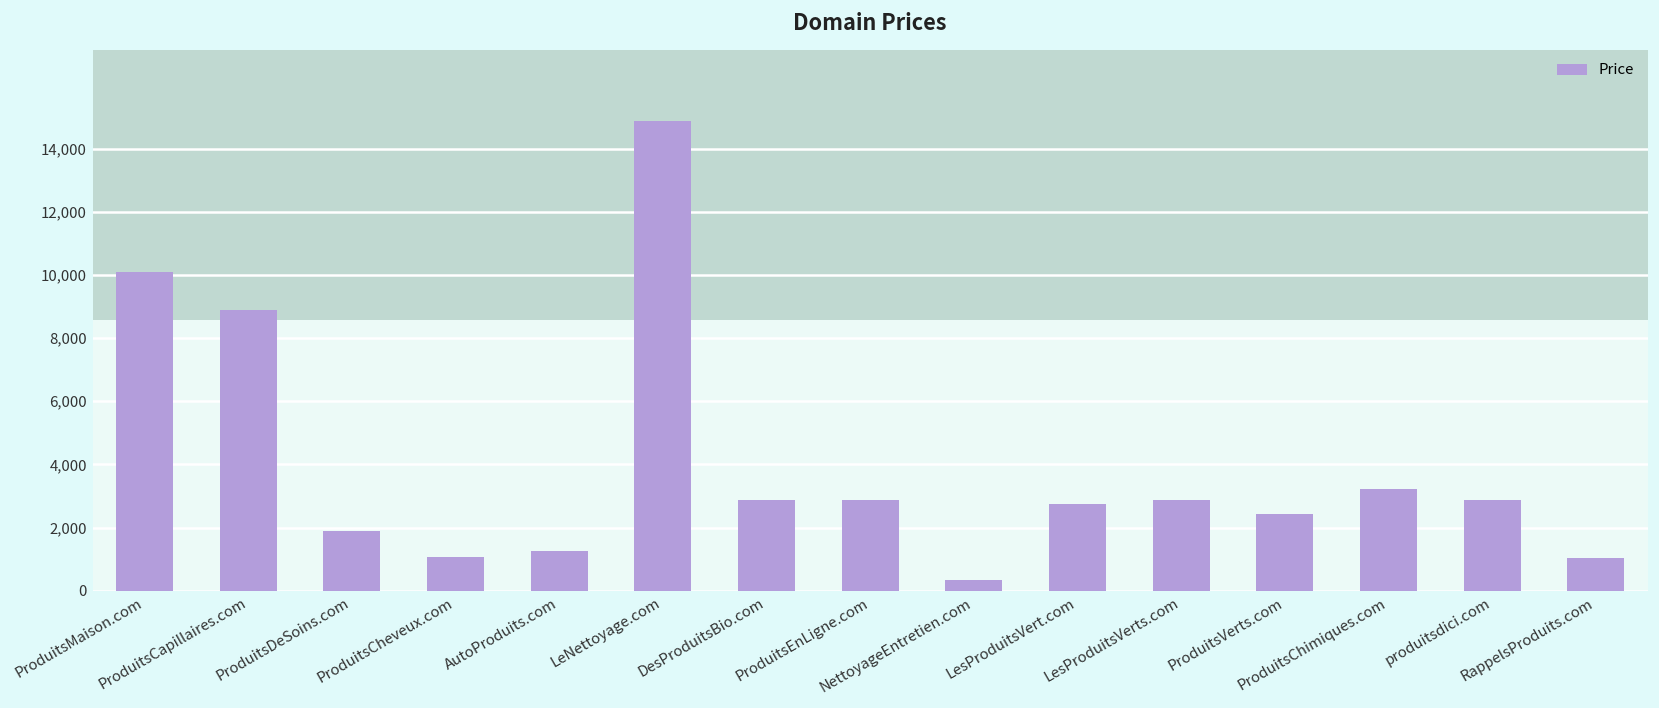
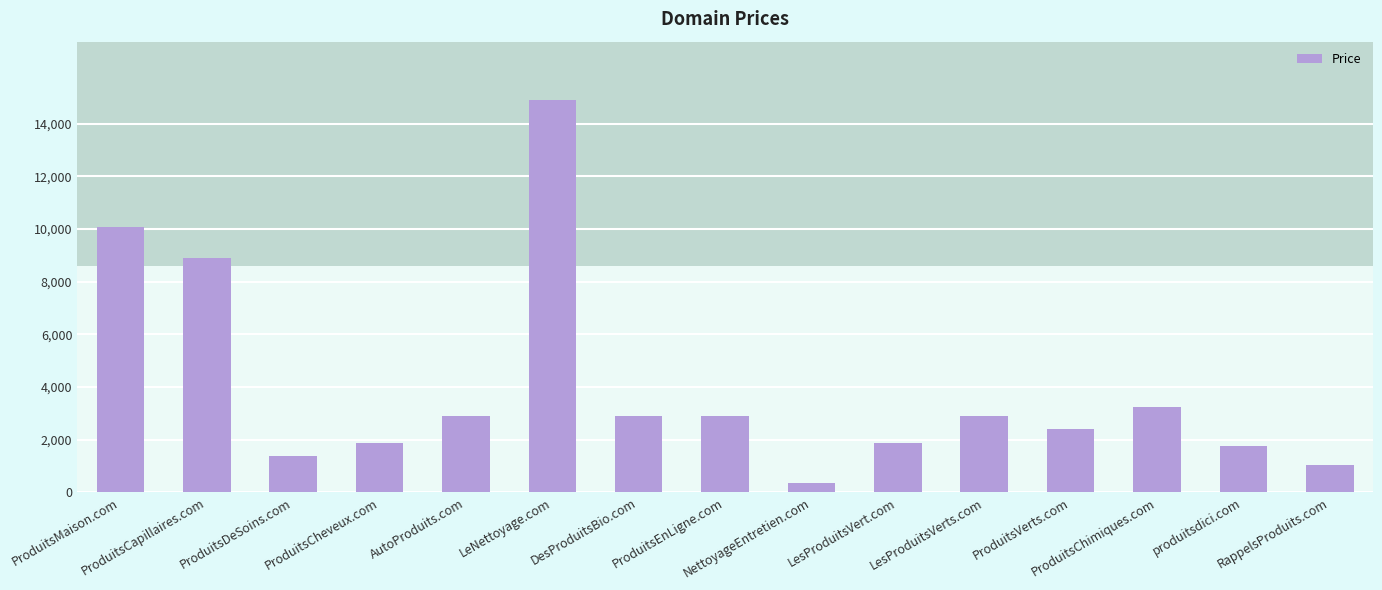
ProduitsDeSoins.com: 1,900 -> 1,400
ProduitsCheveux.com: 1,100 -> 1,900
AutoProduits.com: 1,200 -> 2,900
LesProduitsVert.com: 2,700 -> 1,900
produitsdici.com: 2,900 -> 1,700
